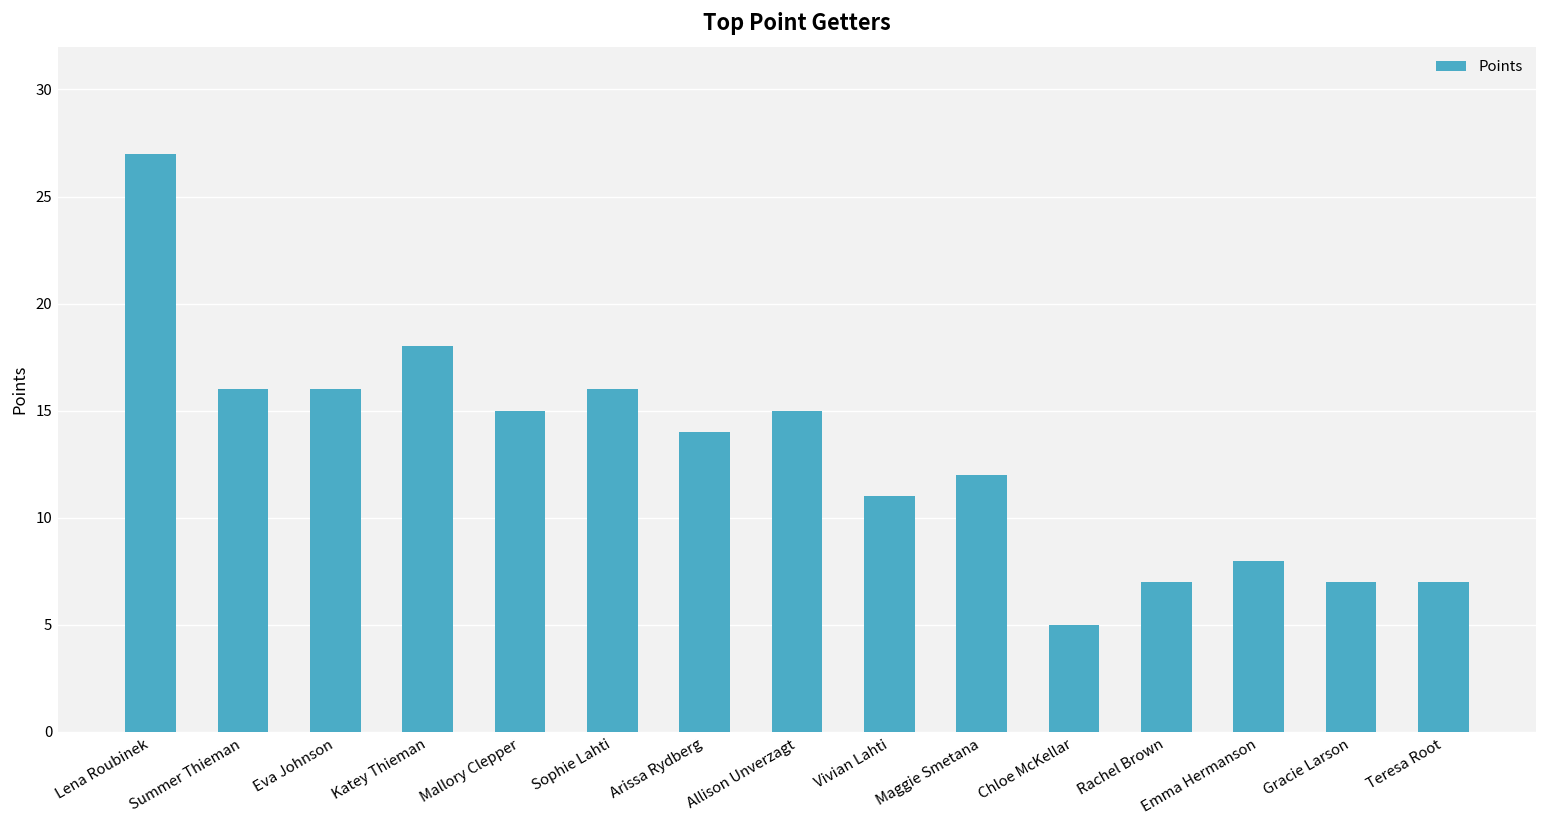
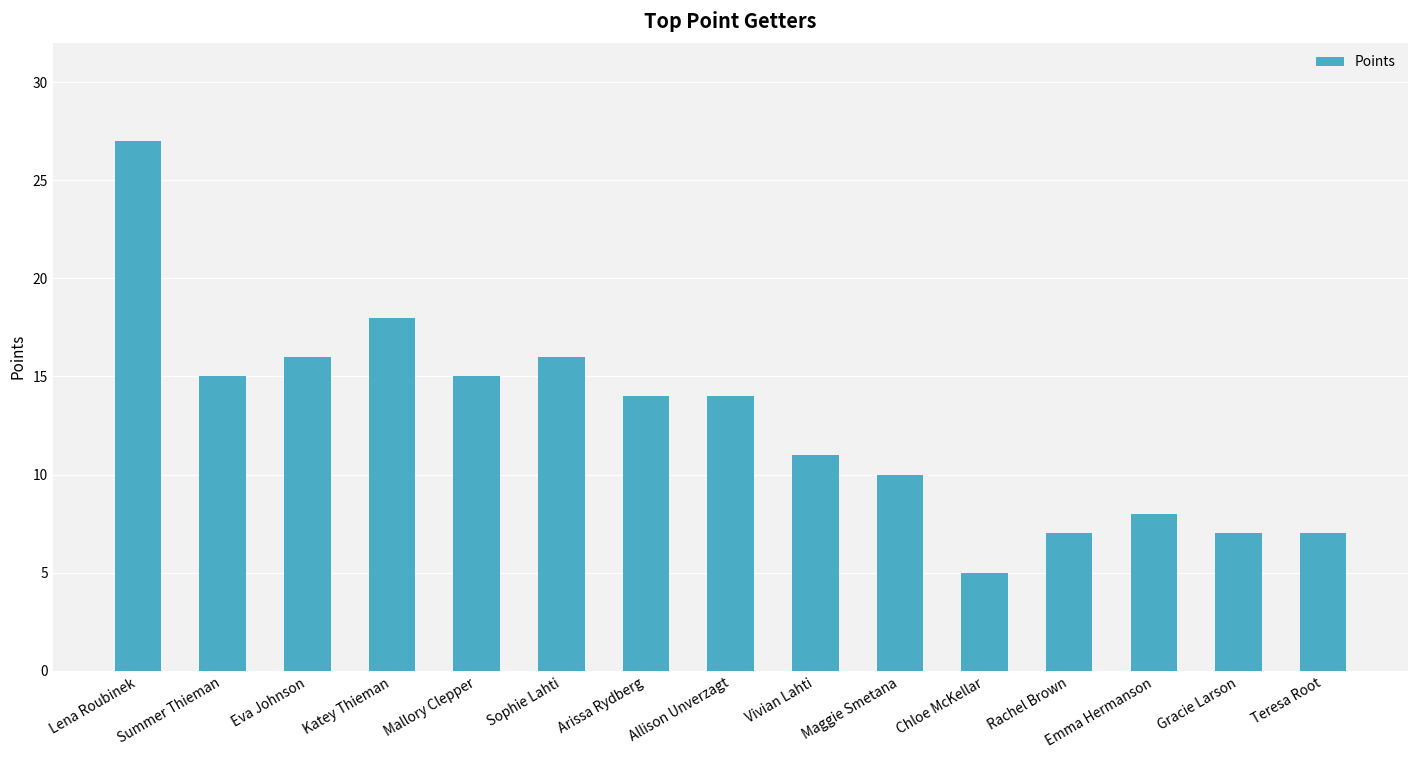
Summer Thieman: 16 -> 15
Allison Unverzagt: 15 -> 14
Maggie Smetana: 12 -> 10
